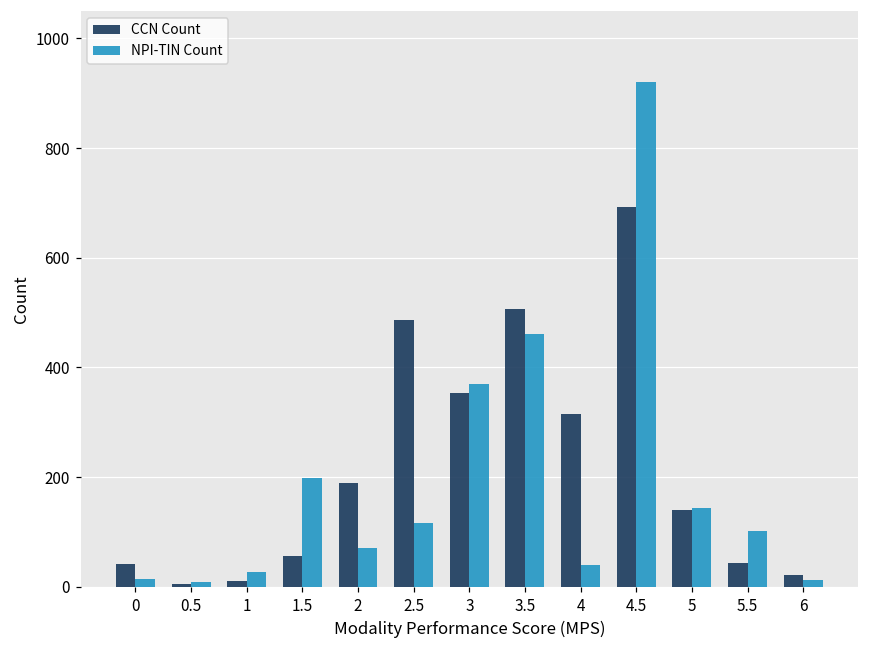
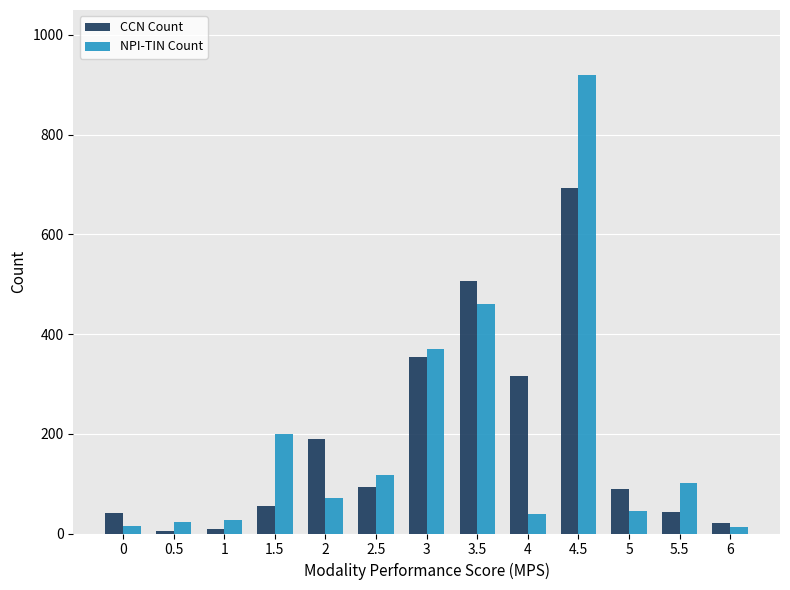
NPI-TIN Count, 0.5: 10 -> 20
CCN Count, 2.5: 490 -> 90
CCN Count, 5: 140 -> 90
NPI-TIN Count, 5: 140 -> 50
